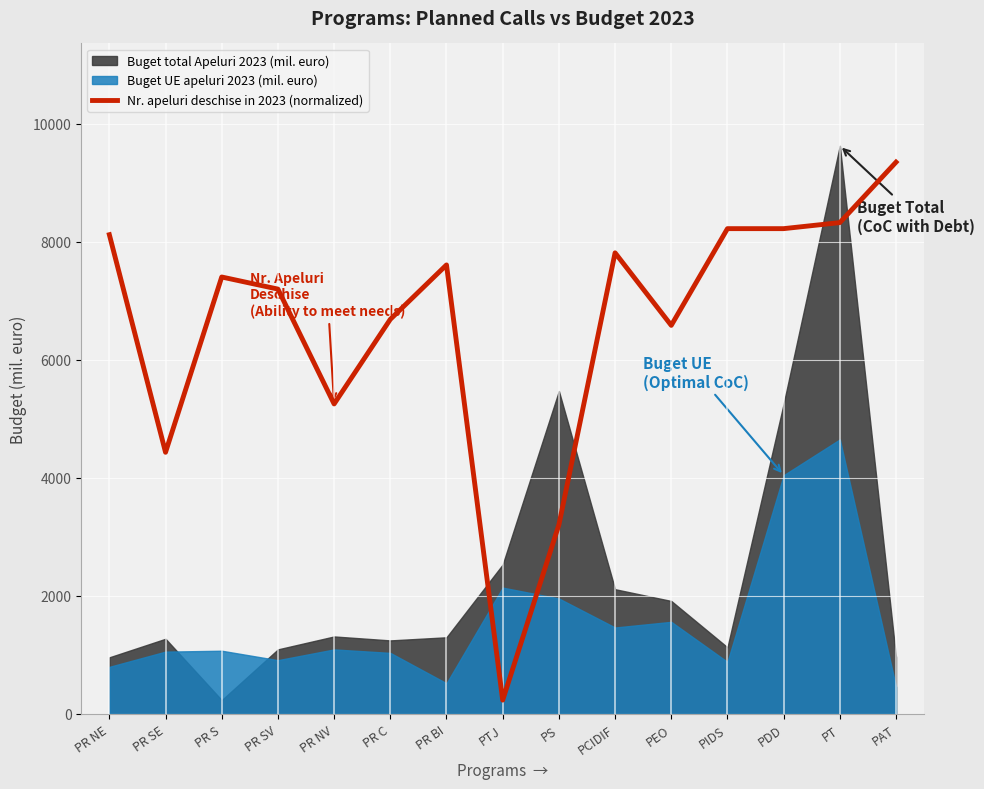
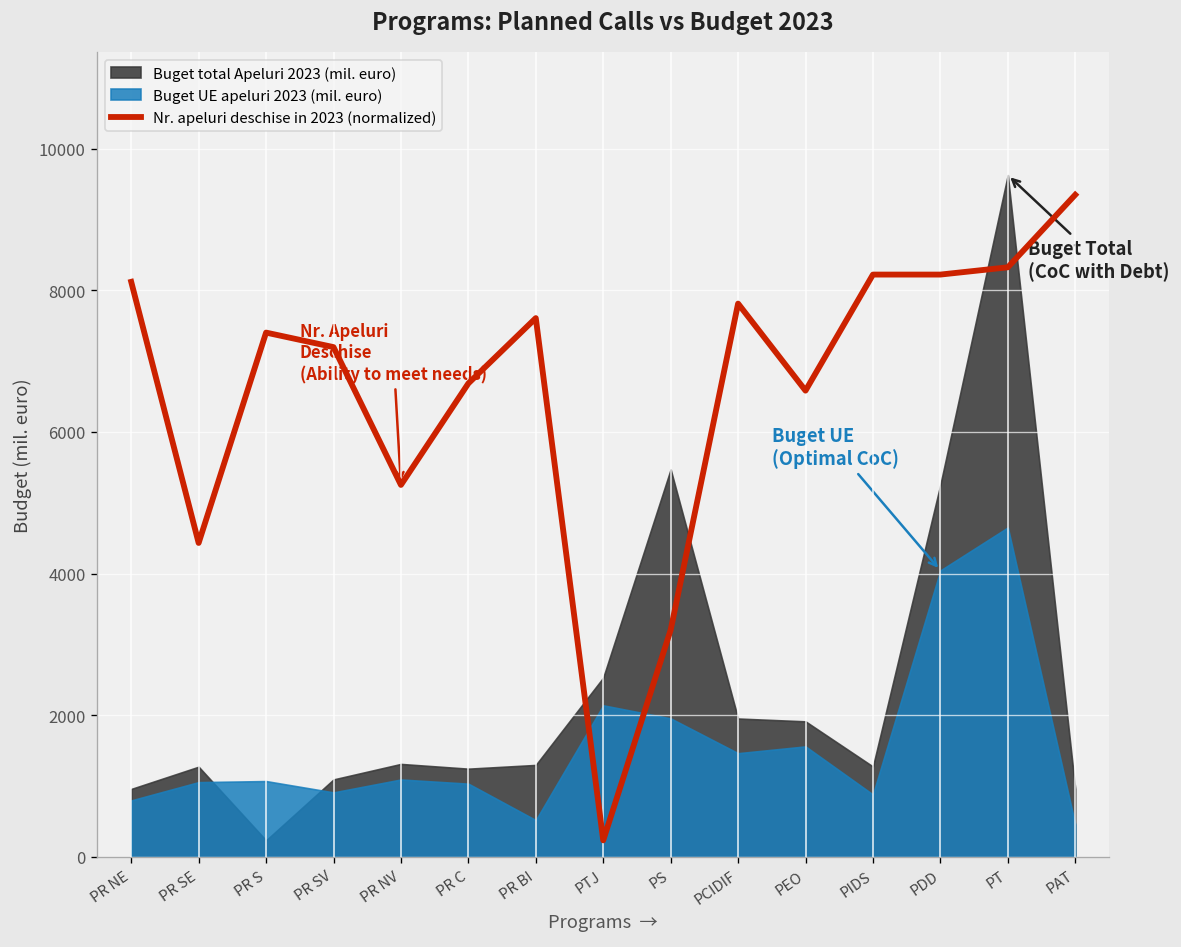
Buget total Apeluri 2023 (mil. euro), PCIDIF: 2100 -> 2000
Buget total Apeluri 2023 (mil. euro), PIDS: 1100 -> 1300
